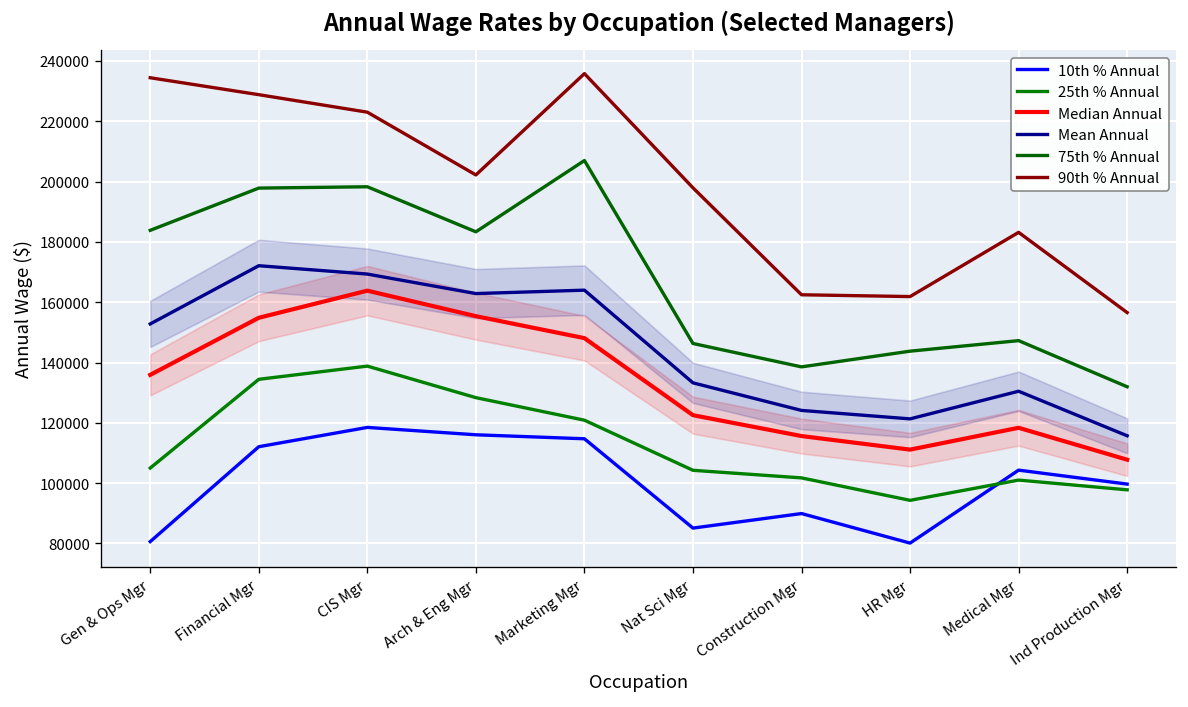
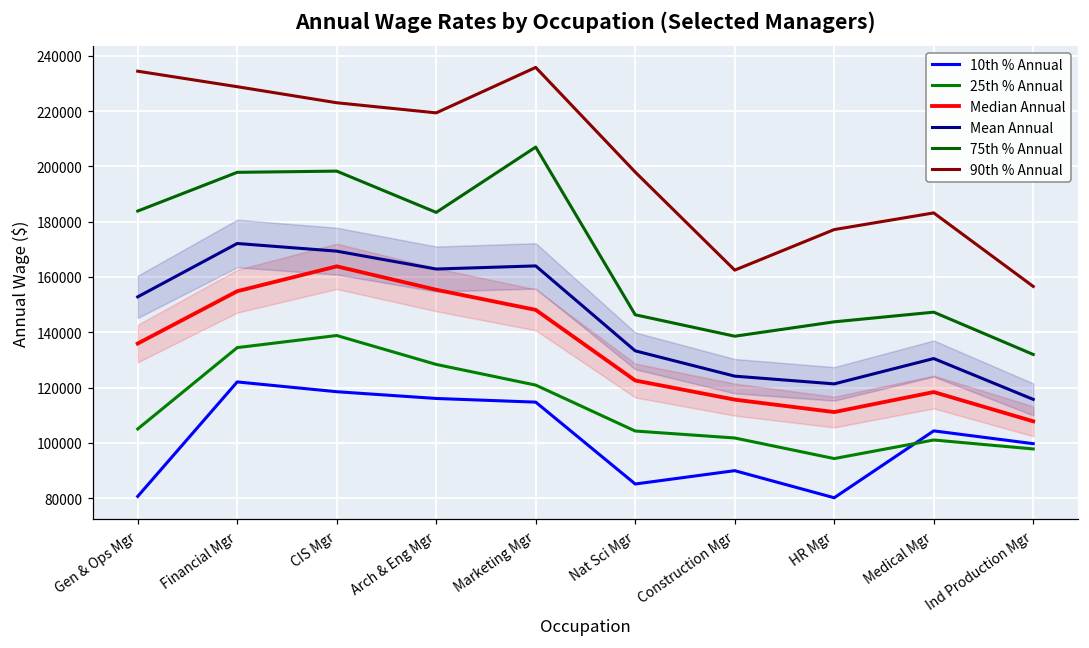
10th % Annual, Financial Mgr: 112000 -> 122000
90th % Annual, Arch & Eng Mgr: 202000 -> 219000
90th % Annual, HR Mgr: 162000 -> 177000
